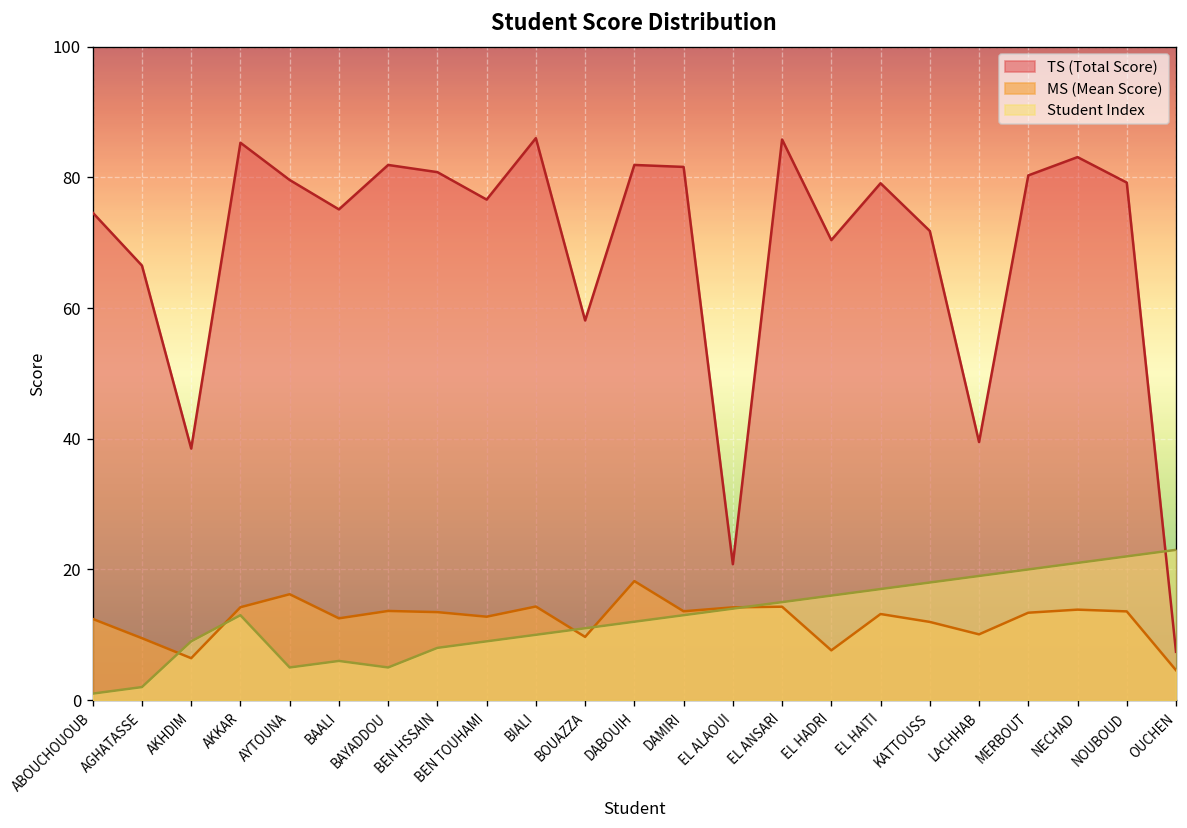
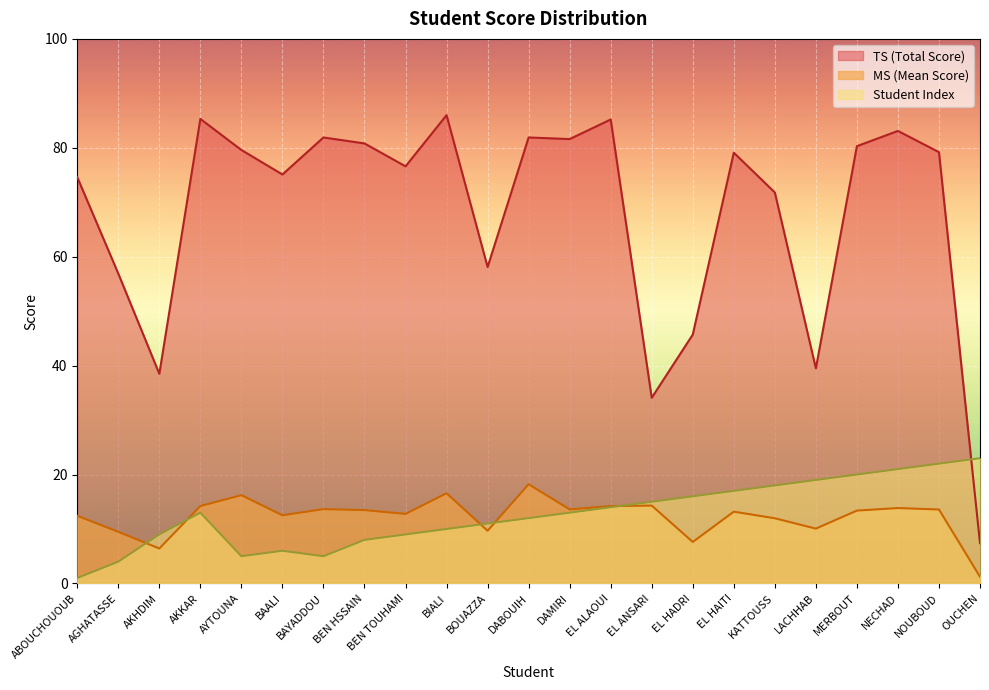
TS (Total Score), AGHATASSE: 67 -> 57
Student Index, AGHATASSE: 2 -> 4
MS (Mean Score), BIALI: 14 -> 17
TS (Total Score), EL ALAOUI: 21 -> 85
TS (Total Score), EL ANSARI: 86 -> 34
TS (Total Score), EL HADRI: 70 -> 46
MS (Mean Score), OUCHEN: 5 -> 1
